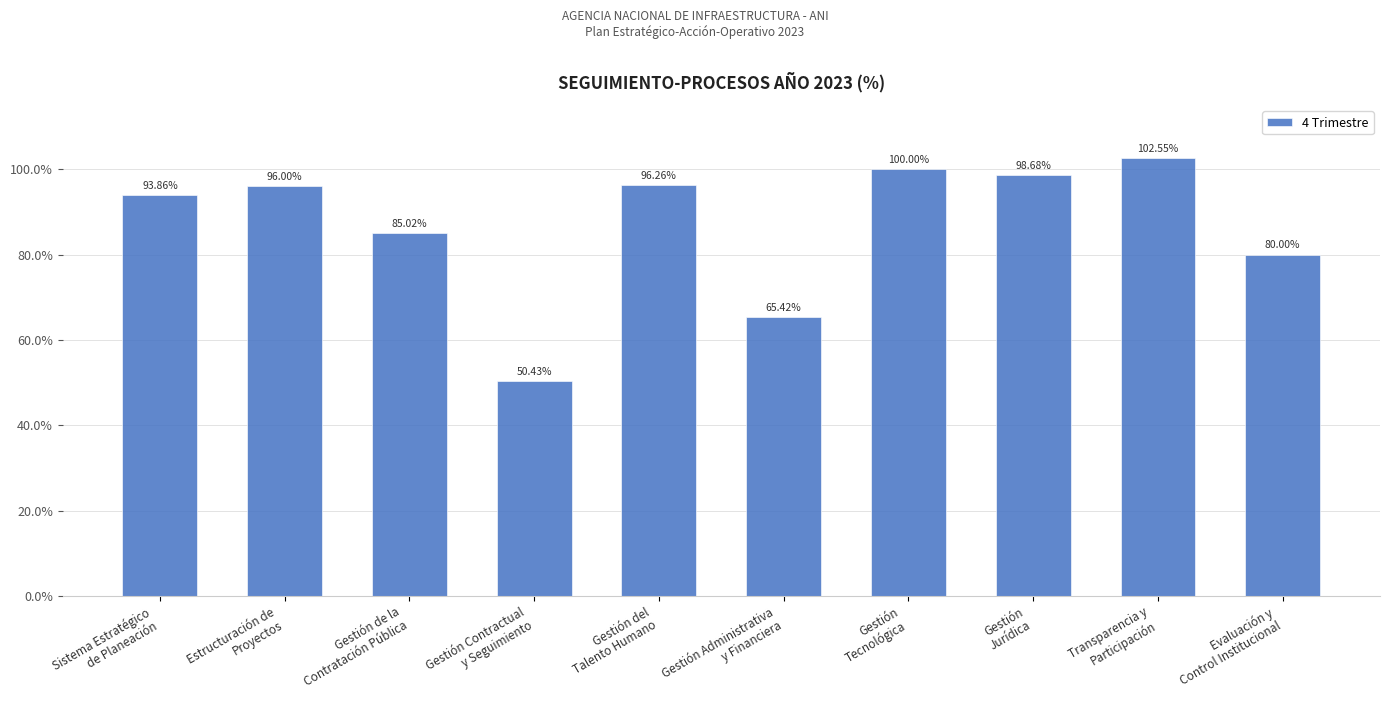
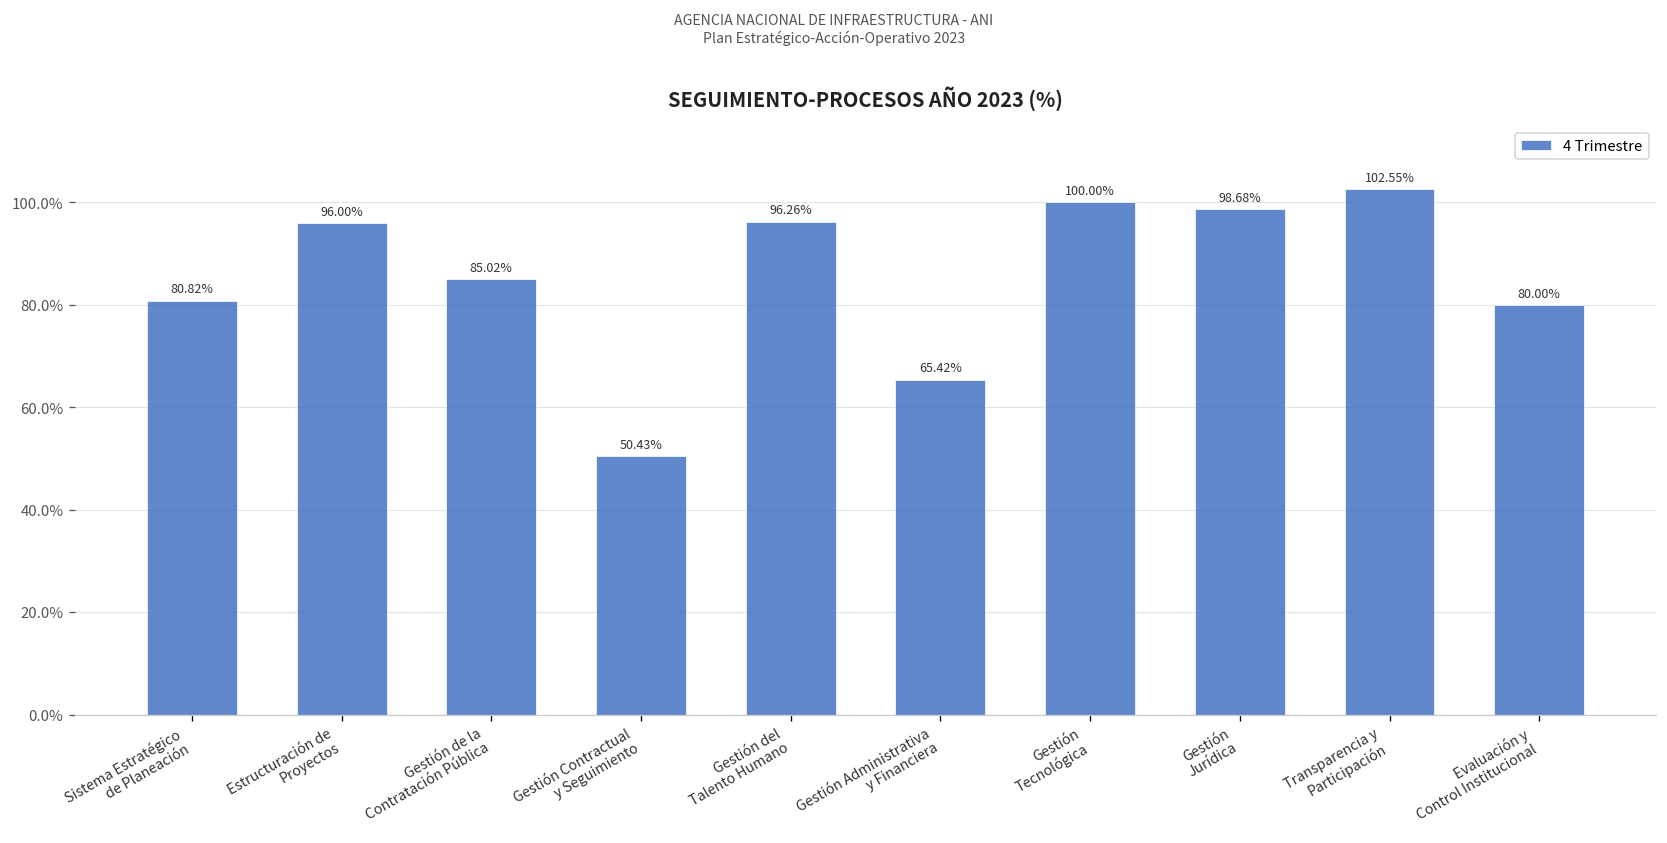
Sistema Estratégico de Planeación: 93.86% -> 80.82%
